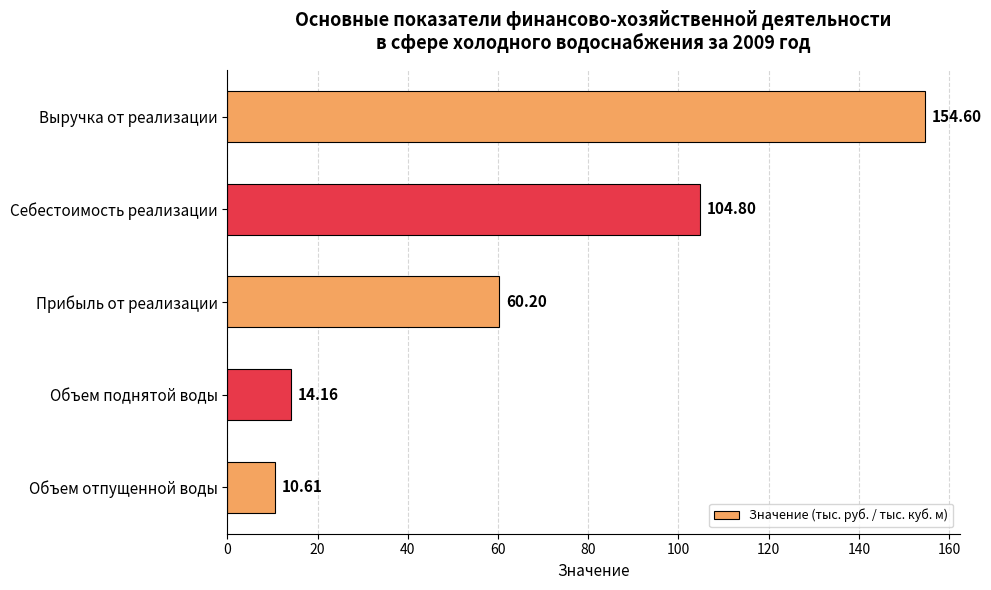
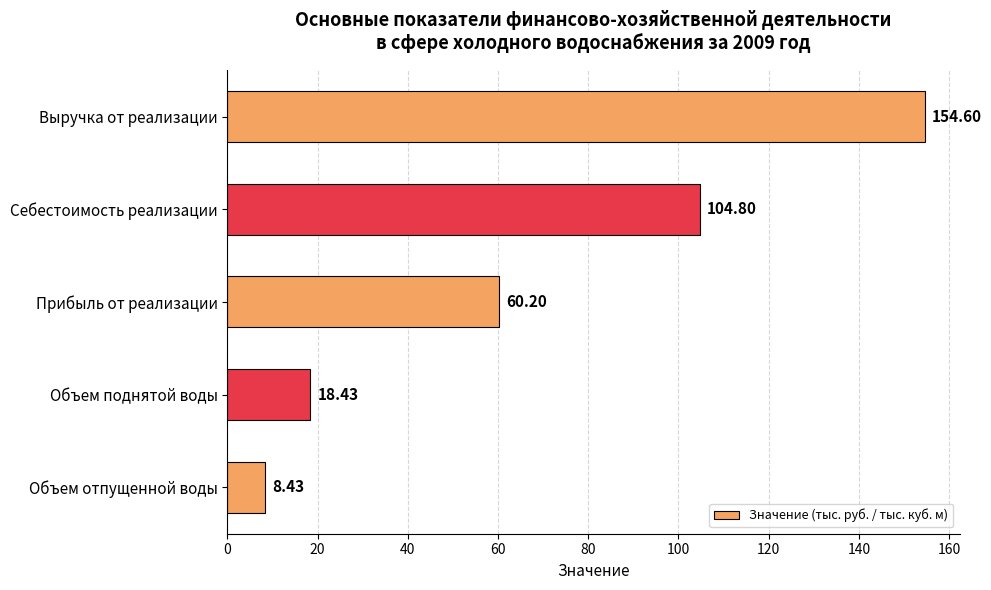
Объем поднятой воды: 14.16 -> 18.43
Объем отпущенной воды: 10.61 -> 8.43
